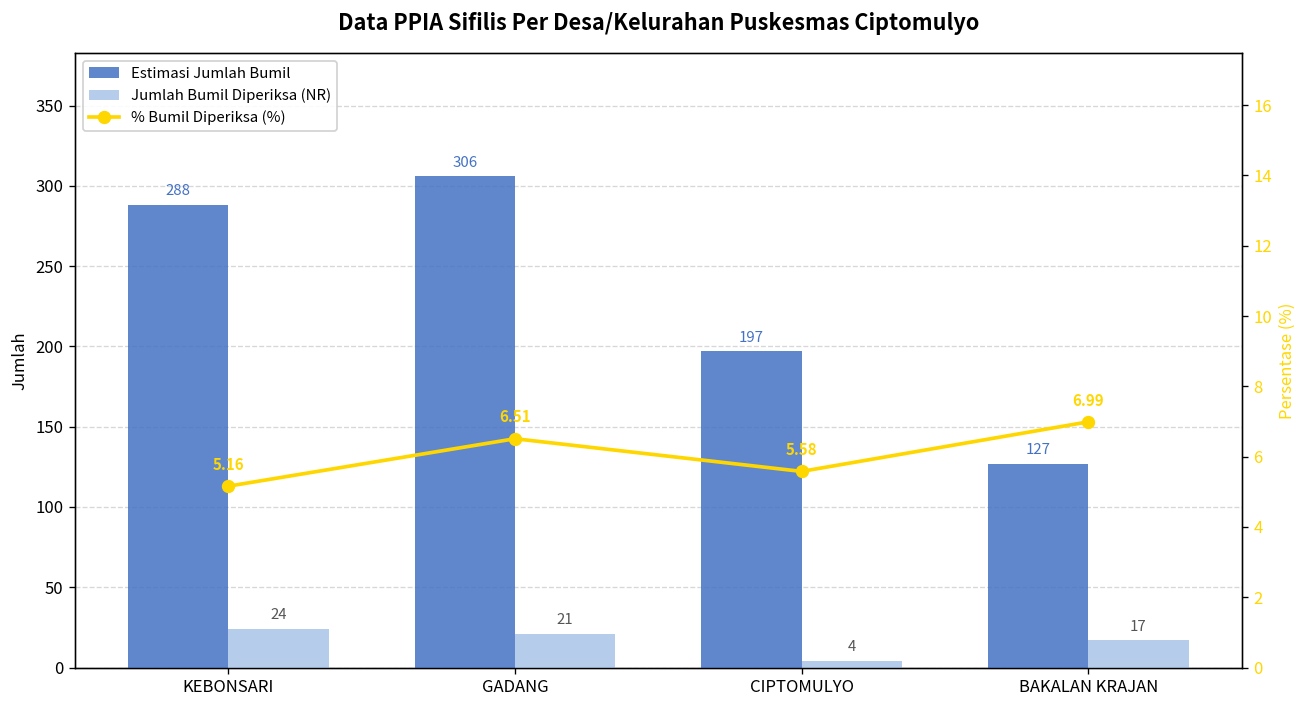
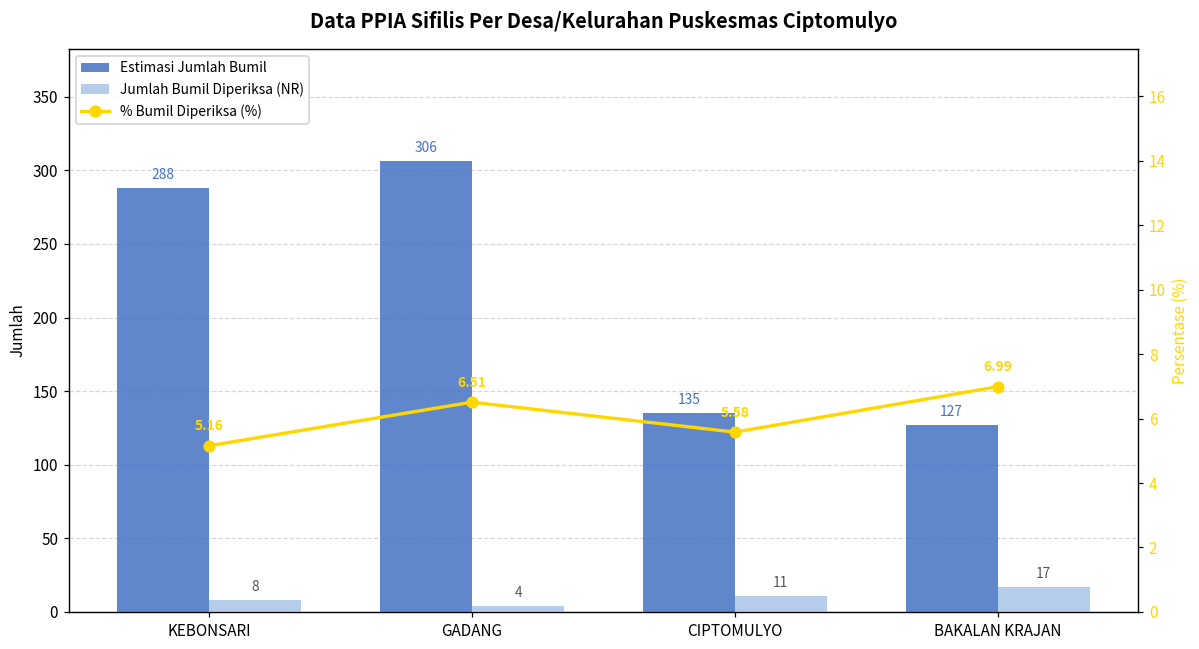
Jumlah Bumil Diperiksa (NR), KEBONSARI: 24 -> 8
Jumlah Bumil Diperiksa (NR), GADANG: 21 -> 4
Estimasi Jumlah Bumil, CIPTOMULYO: 197 -> 135
Jumlah Bumil Diperiksa (NR), CIPTOMULYO: 4 -> 11
